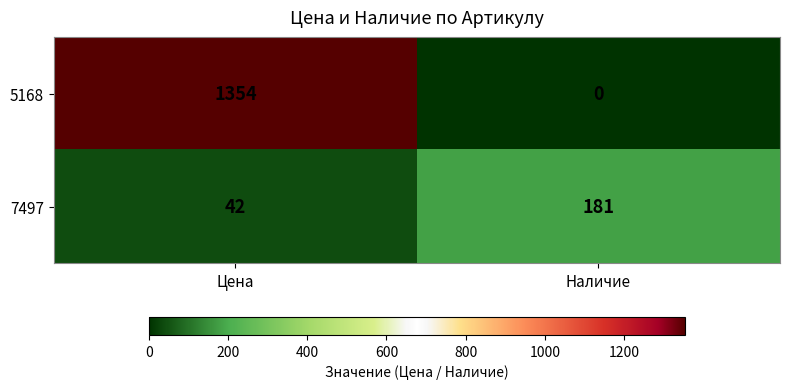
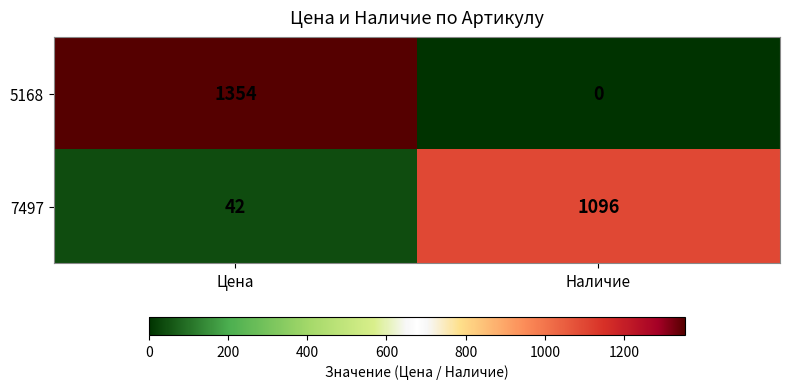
7497, Наличие: 181 -> 1096
